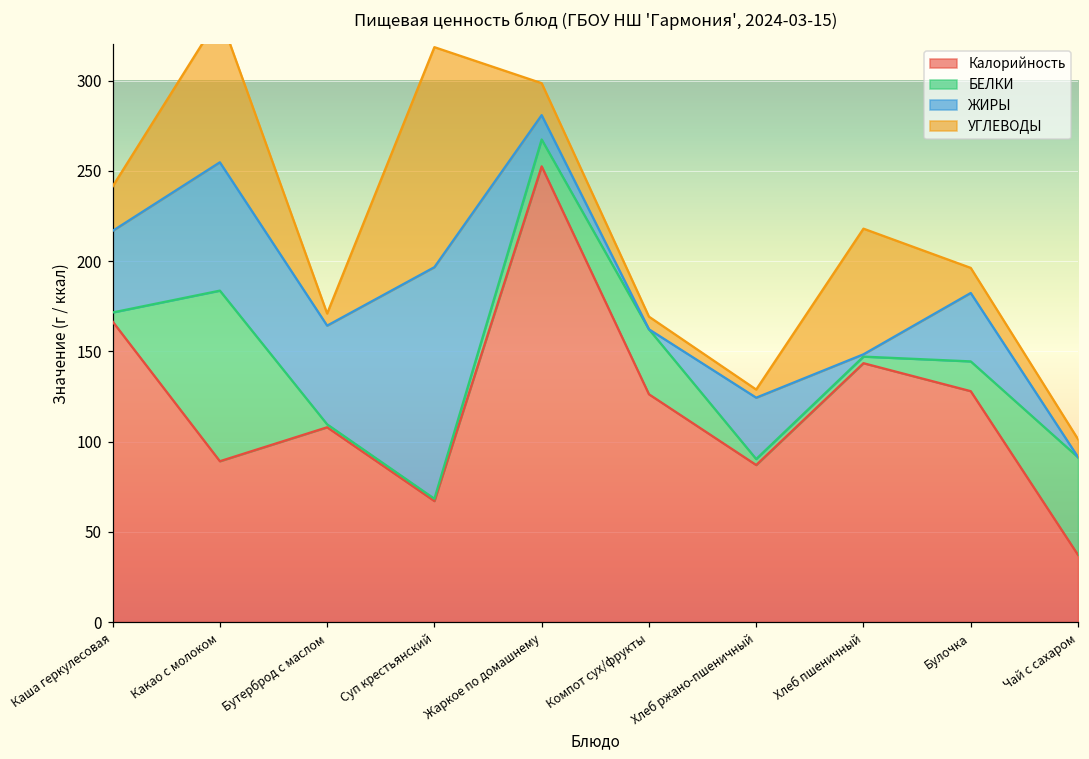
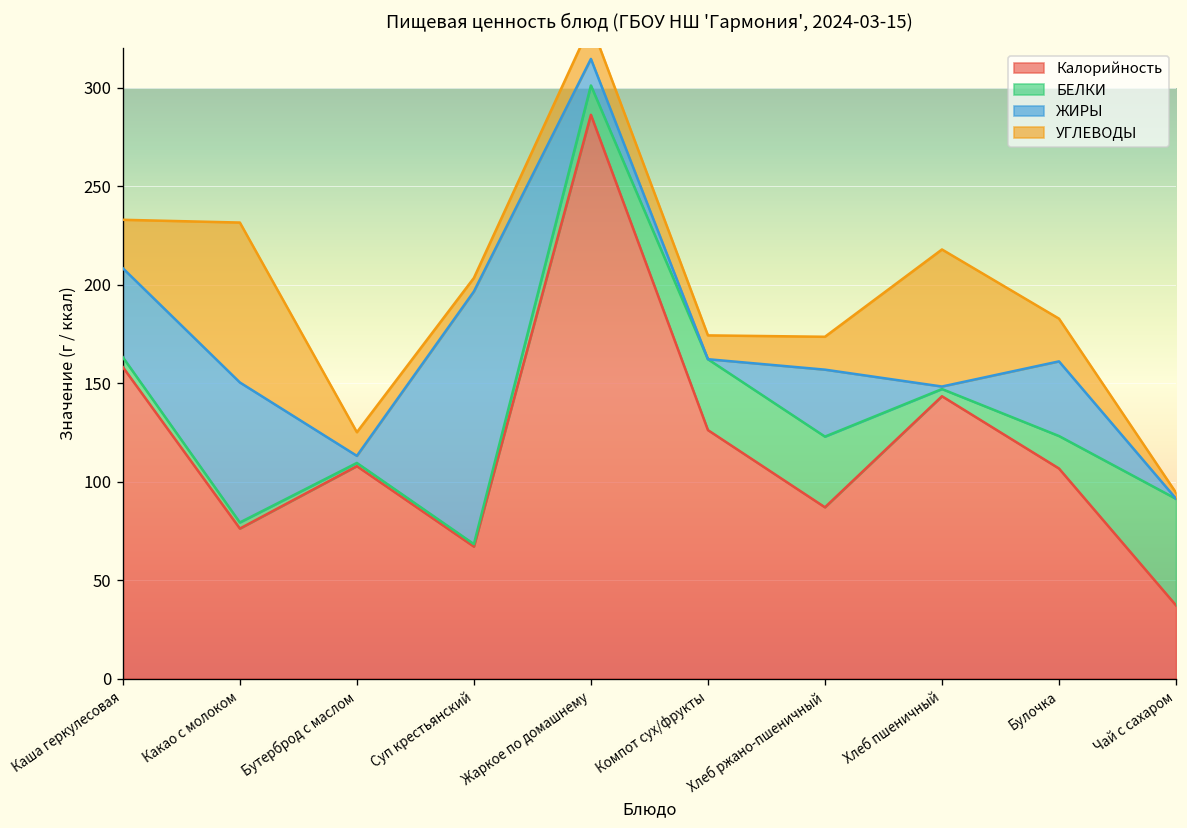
Калорийность, Каша геркулесовая: 167 -> 158
Калорийность, Какао с молоком: 89 -> 76
БЕЛКИ, Какао с молоком: 95 -> 3
ЖИРЫ, Бутерброд с маслом: 55 -> 4
УГЛЕВОДЫ, Бутерброд с маслом: 7 -> 12
УГЛЕВОДЫ, Суп крестьянский: 122 -> 7
Калорийность, Жаркое по домашнему: 252 -> 286
УГЛЕВОДЫ, Компот сух/фрукты: 7 -> 12
БЕЛКИ, Хлеб ржано-пшеничный: 3 -> 36
УГЛЕВОДЫ, Хлеб ржано-пшеничный: 5 -> 17
Калорийность, Булочка: 128 -> 107
УГЛЕВОДЫ, Булочка: 14 -> 22
УГЛЕВОДЫ, Чай с сахаром: 10 -> 3
